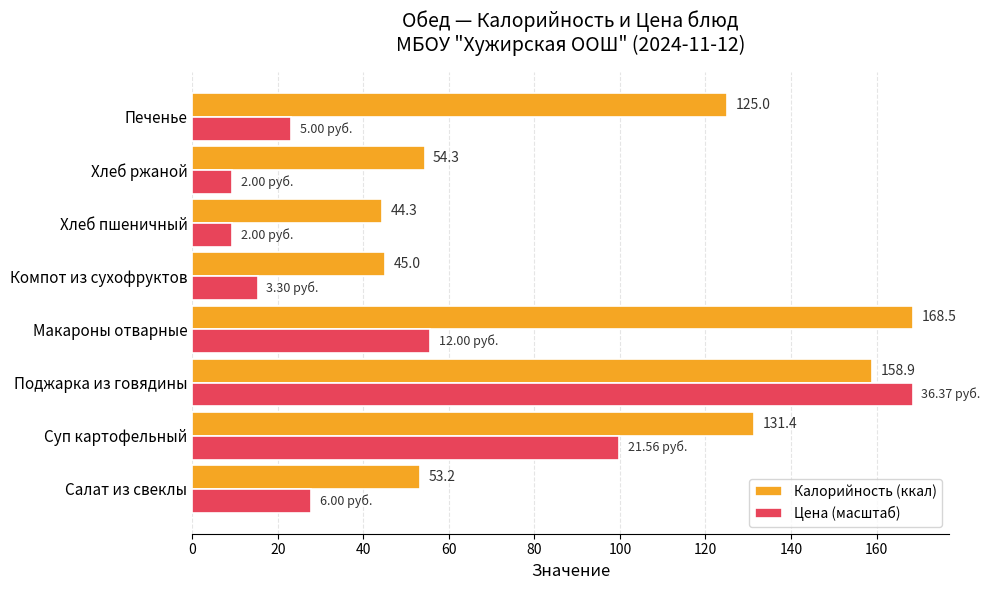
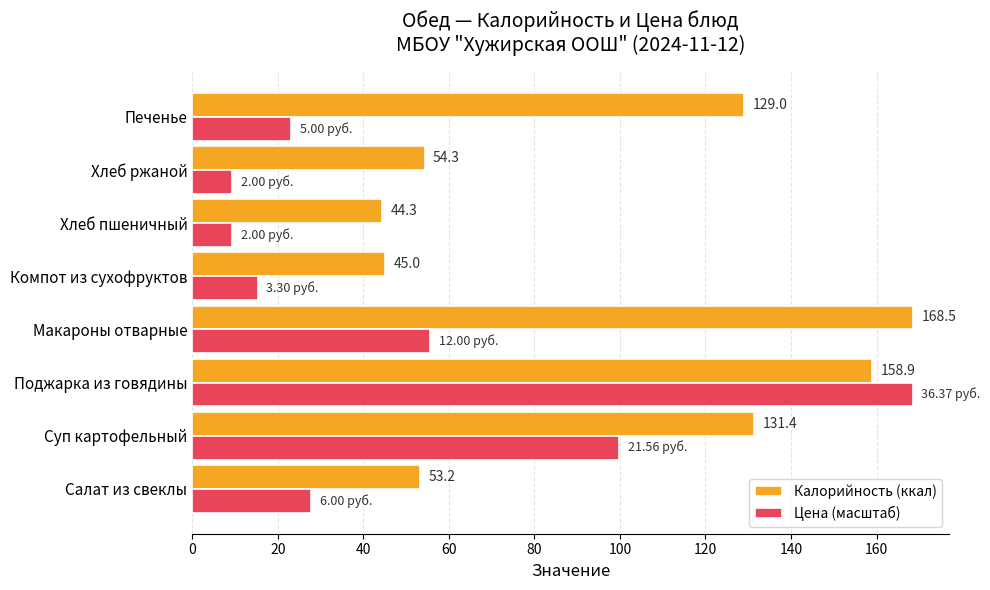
Калорийность (ккал), Печенье: 125.0 -> 129.0
